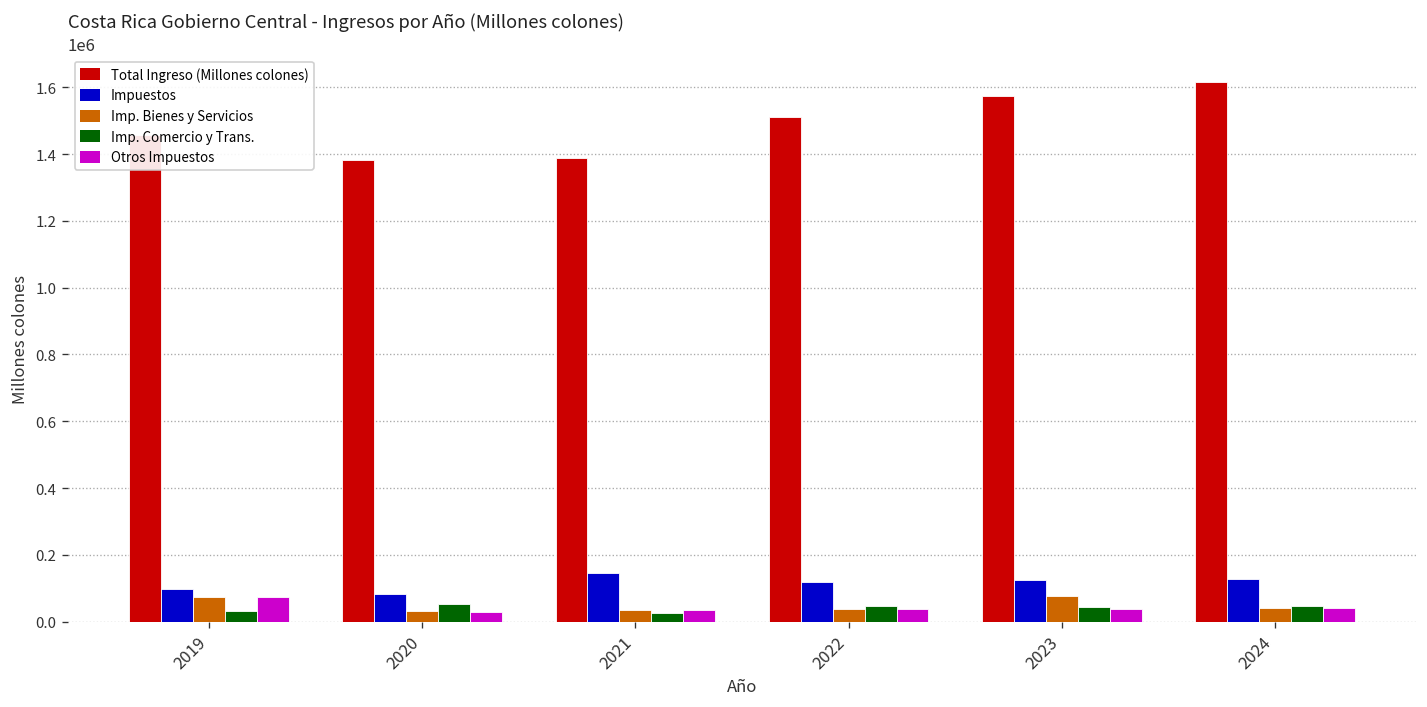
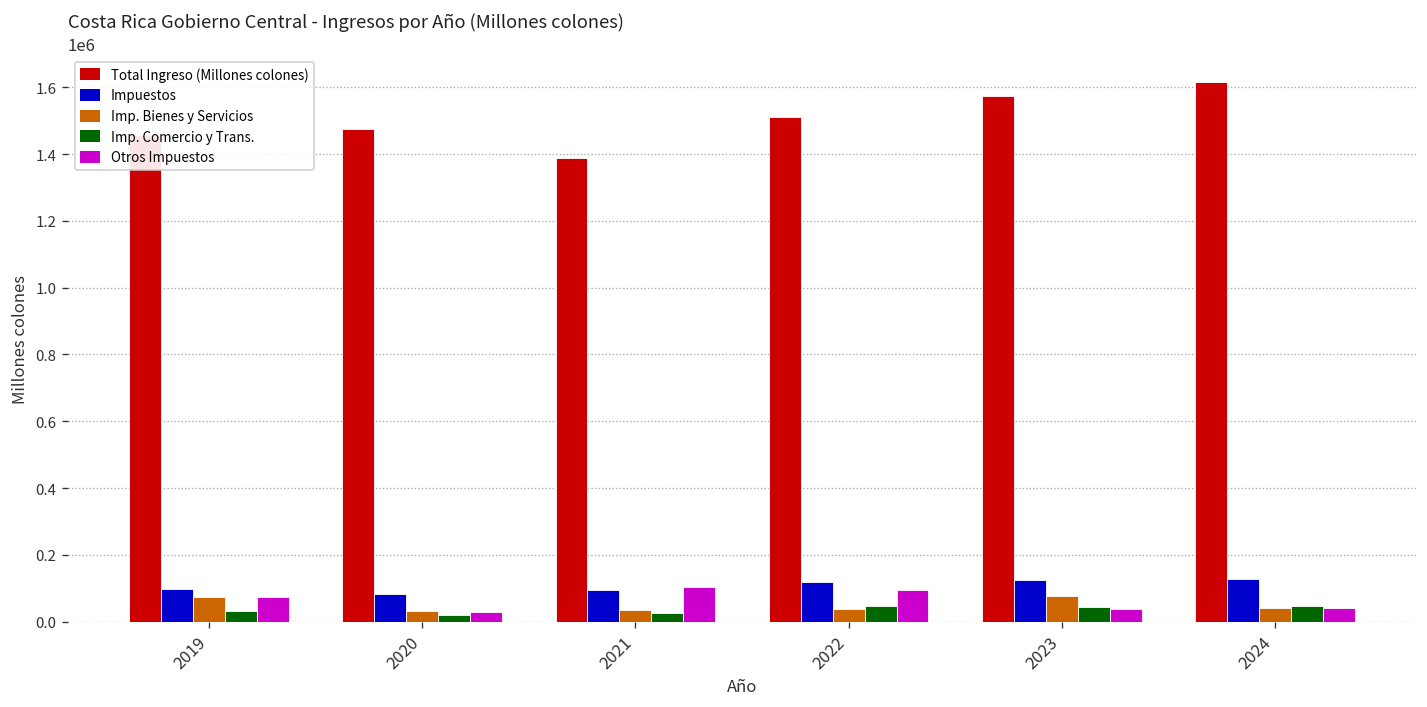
Total Ingreso (Millones colones), 2020: 1380000 -> 1480000
Imp. Comercio y Trans., 2020: 50000 -> 20000
Impuestos, 2021: 140000 -> 100000
Otros Impuestos, 2021: 30000 -> 110000
Otros Impuestos, 2022: 40000 -> 90000
